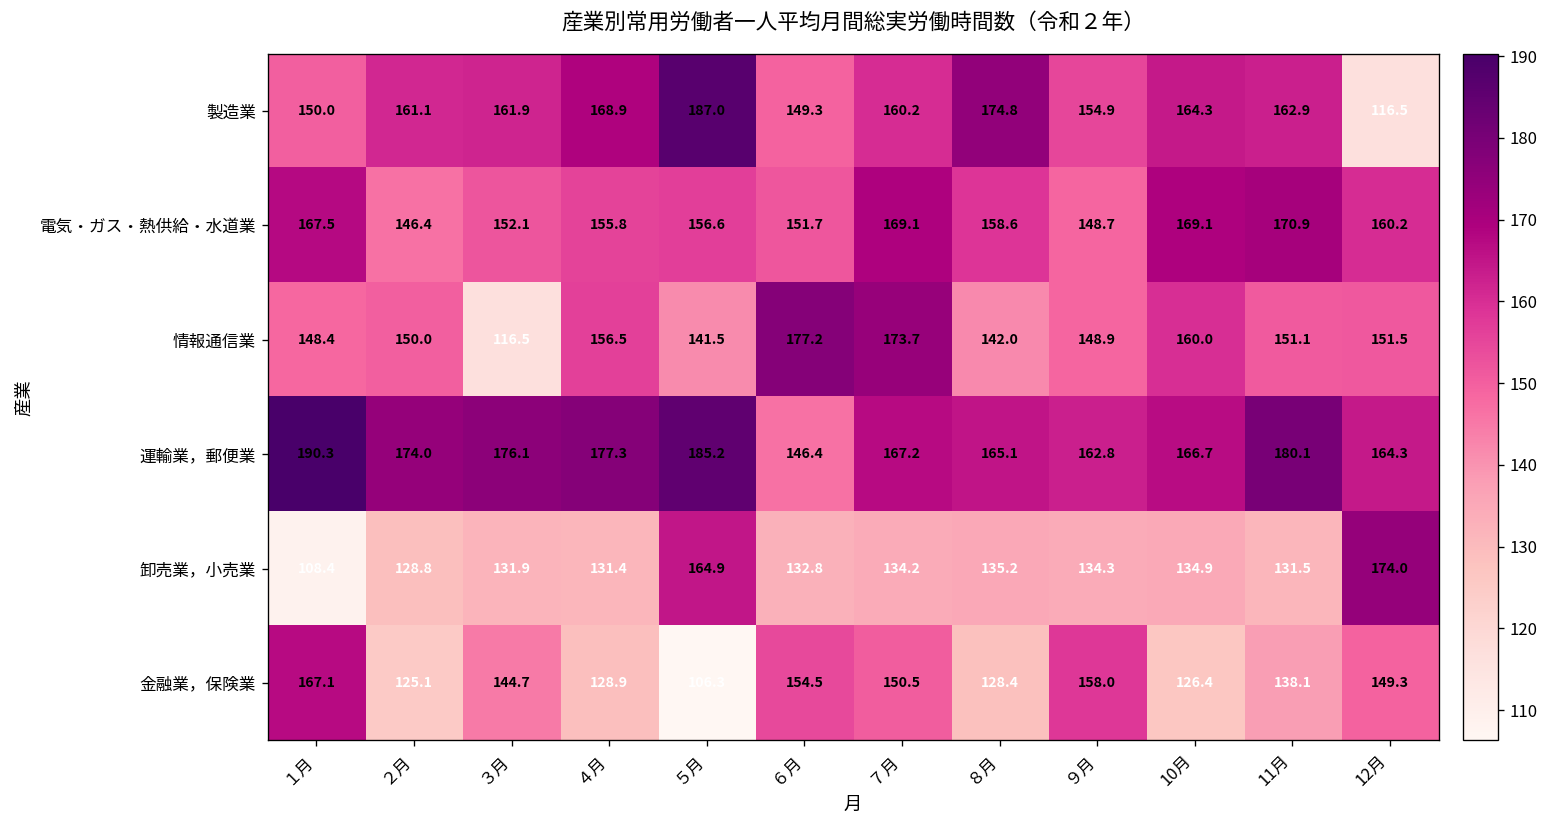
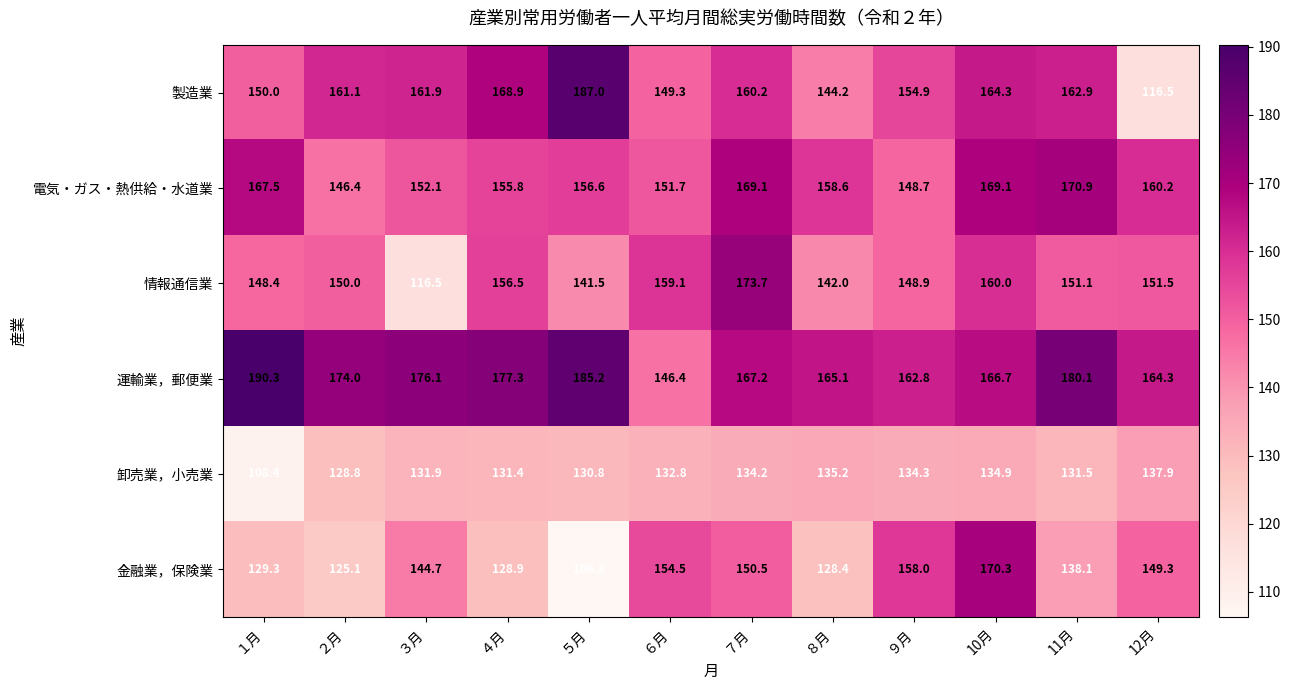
製造業, ８月: 174.8 -> 144.2
情報通信業, ６月: 177.2 -> 159.1
卸売業，小売業, ５月: 164.9 -> 130.8
卸売業，小売業, 12月: 174.0 -> 137.9
金融業，保険業, １月: 167.1 -> 129.3
金融業，保険業, 10月: 126.4 -> 170.3
